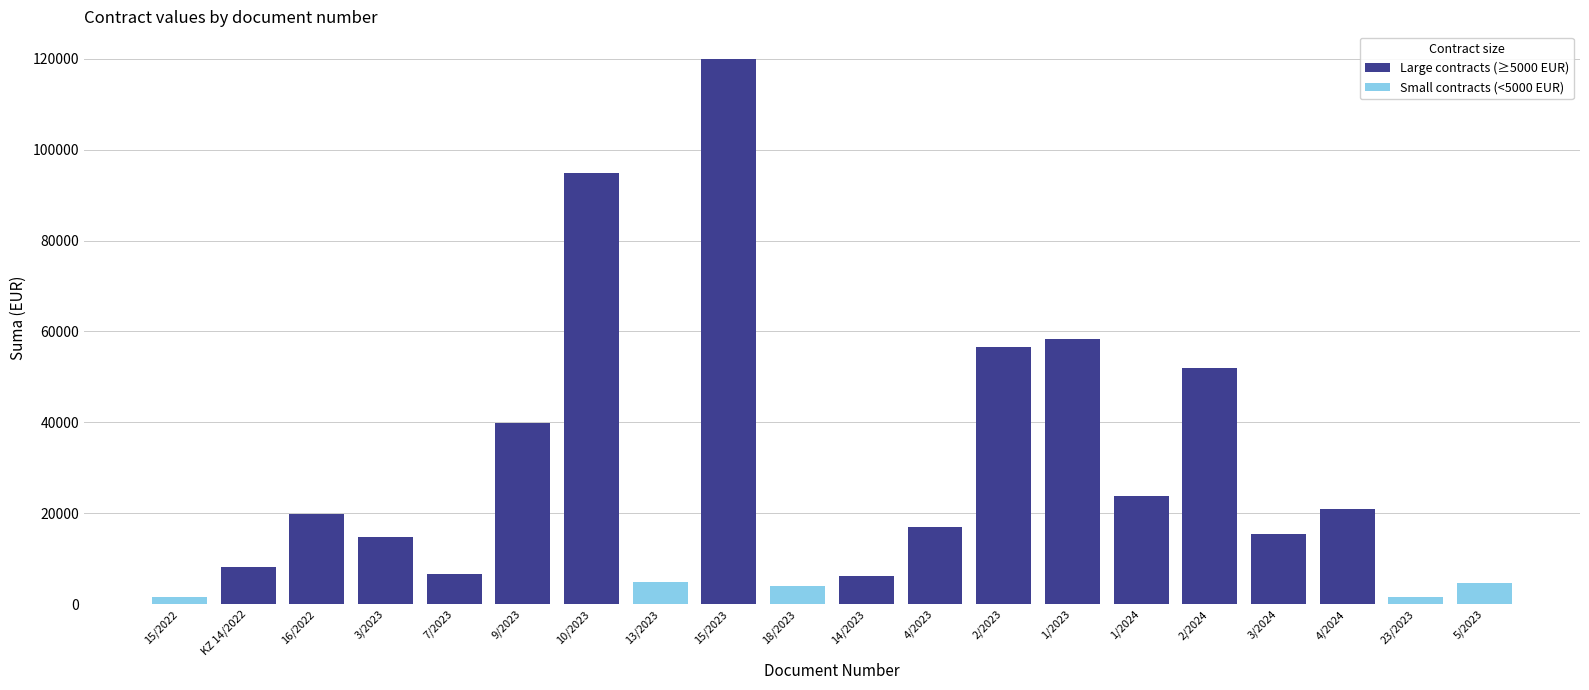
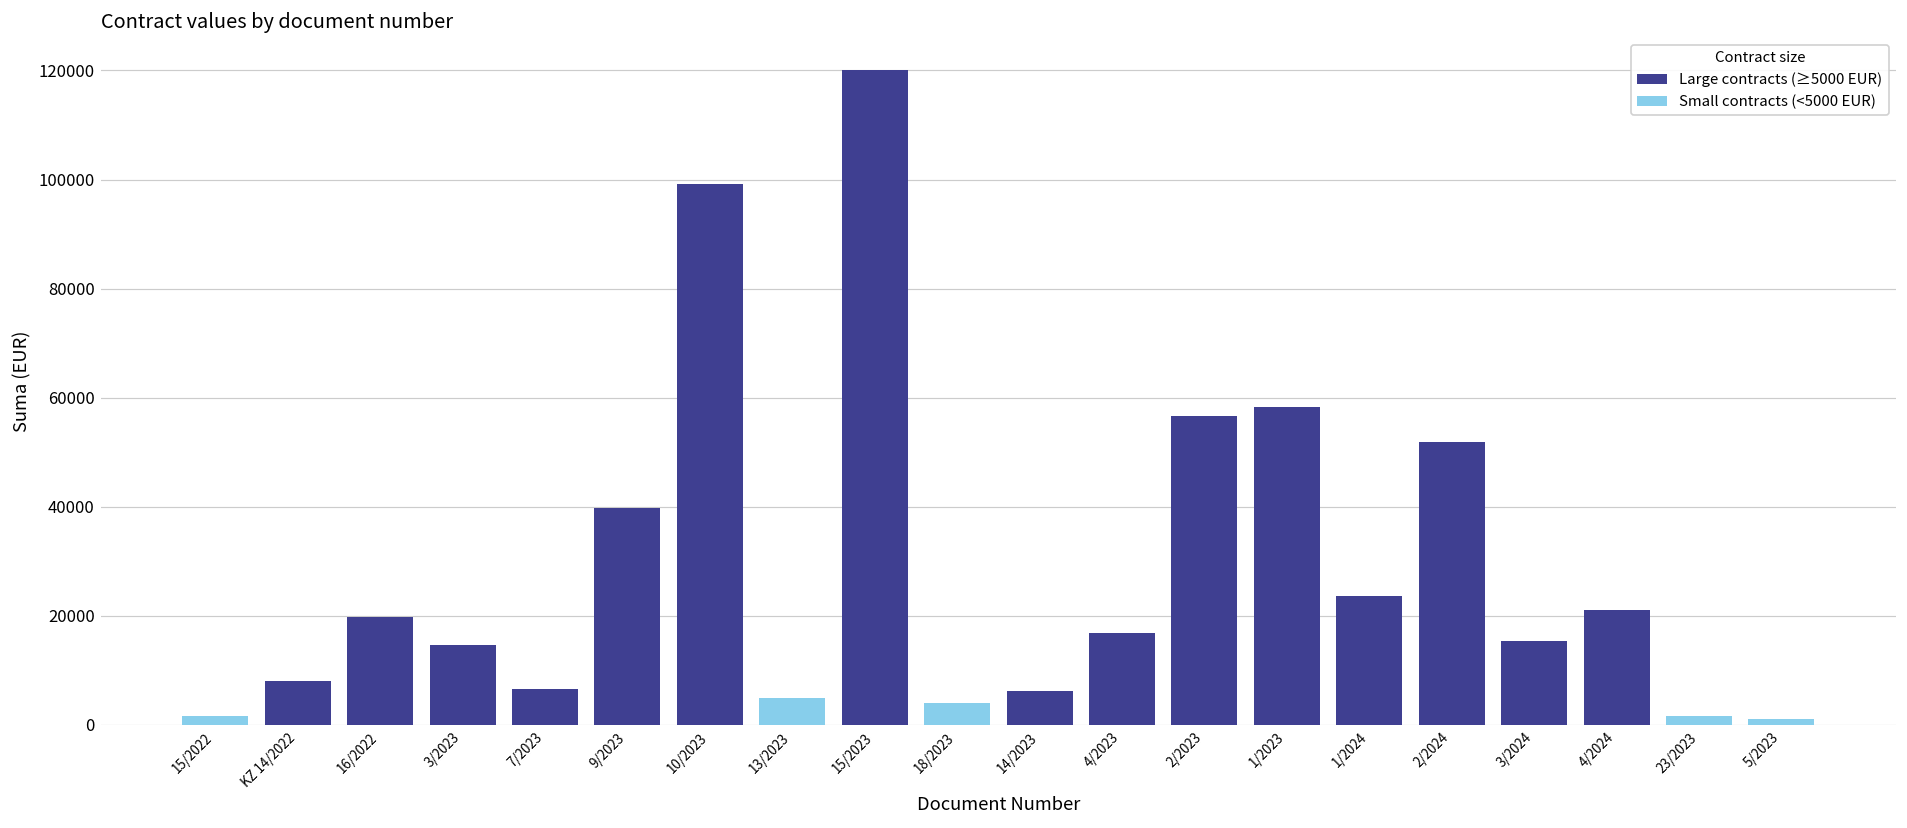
Large contracts (≥5000 EUR), 10/2023: 95000 -> 99000
Small contracts (<5000 EUR), 5/2023: 5000 -> 1000
